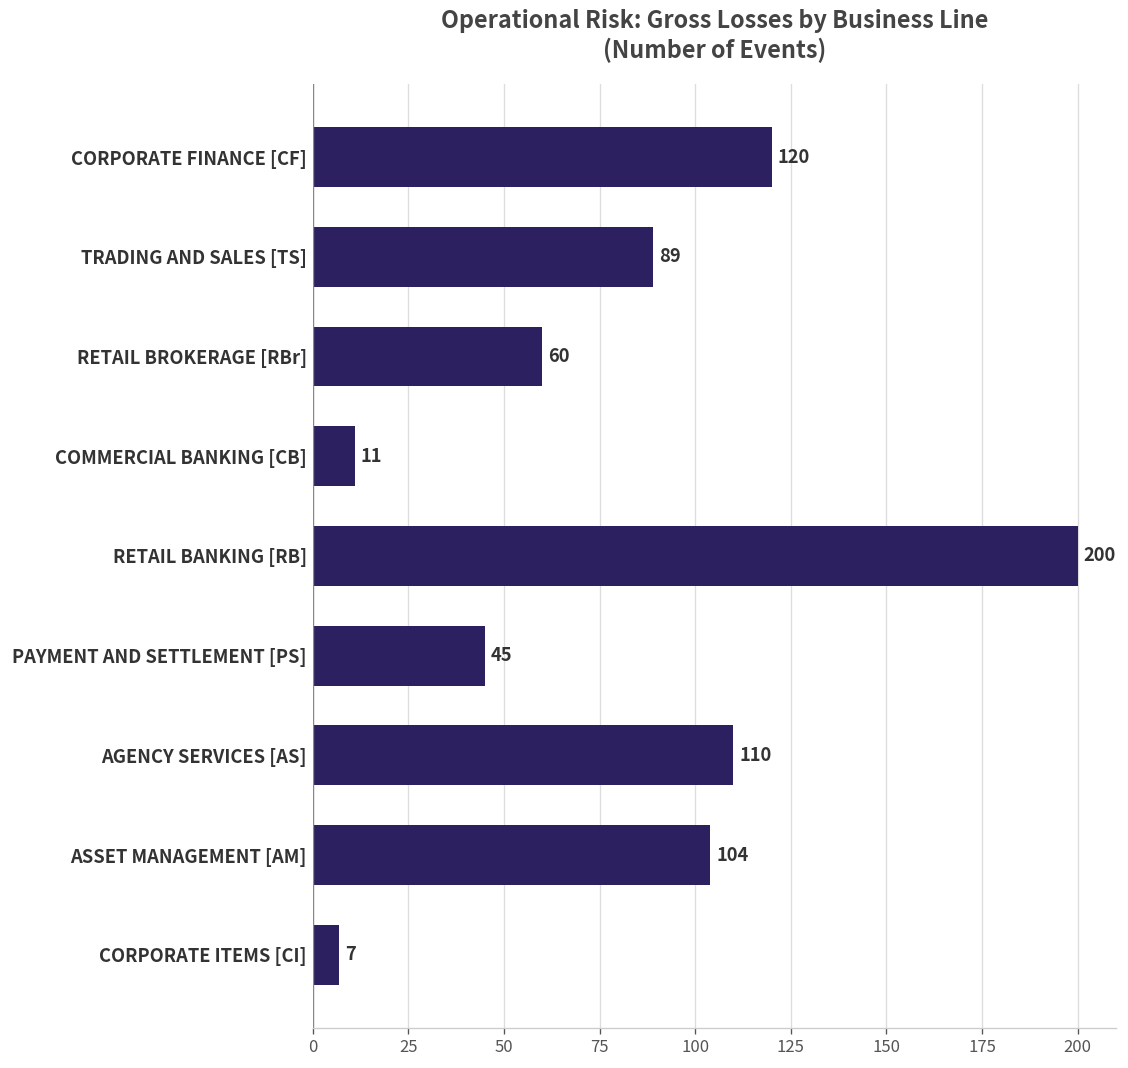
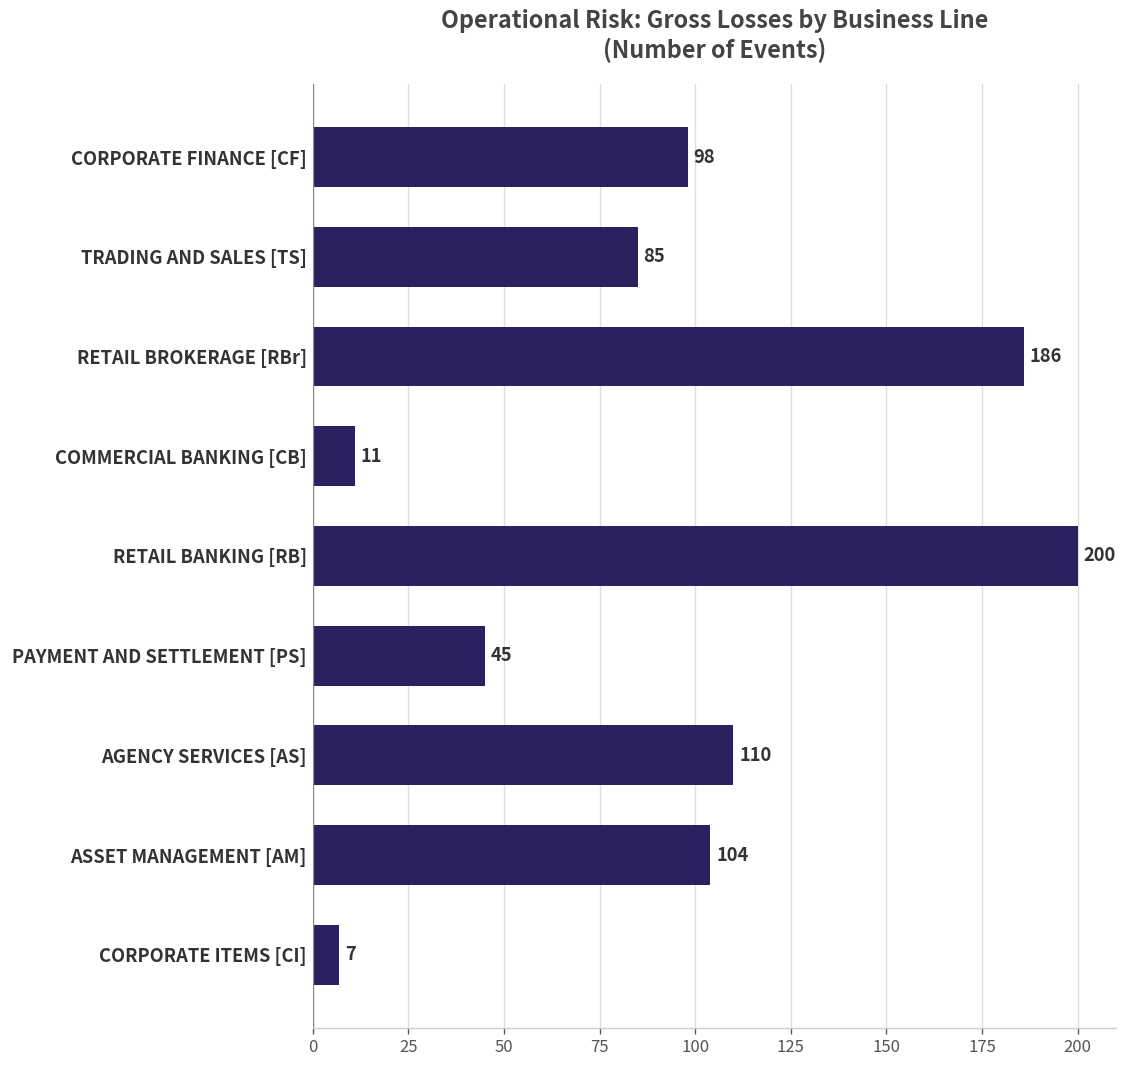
CORPORATE FINANCE [CF]: 120 -> 98
TRADING AND SALES [TS]: 89 -> 85
RETAIL BROKERAGE [RBr]: 60 -> 186
